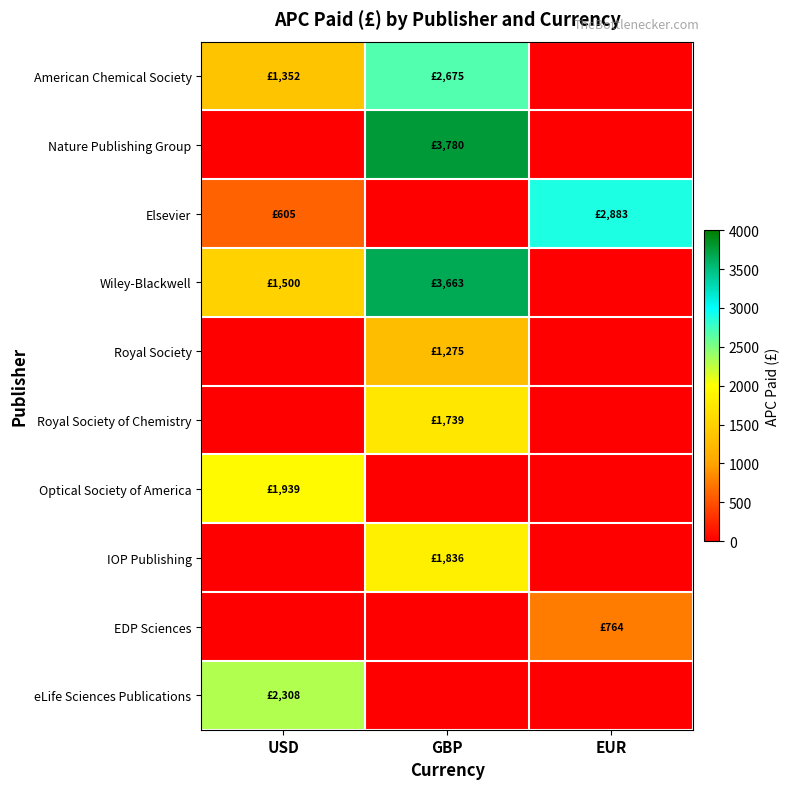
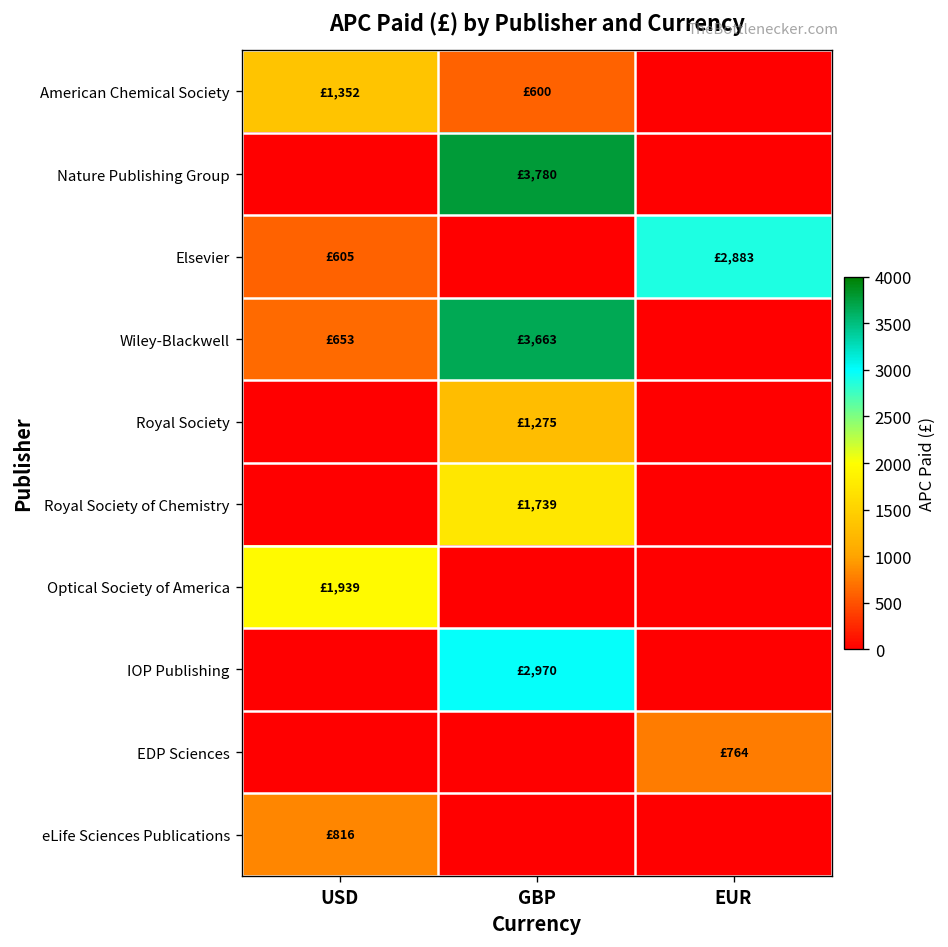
American Chemical Society, GBP: £2,675 -> £600
Wiley-Blackwell, USD: £1,500 -> £653
IOP Publishing, GBP: £1,836 -> £2,970
eLife Sciences Publications, USD: £2,308 -> £816
